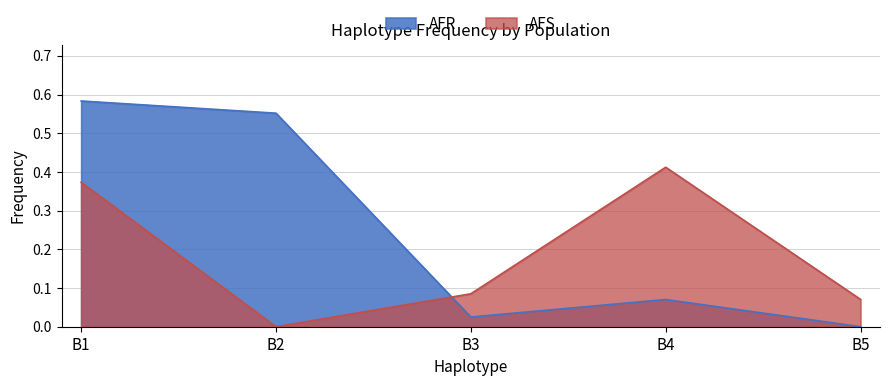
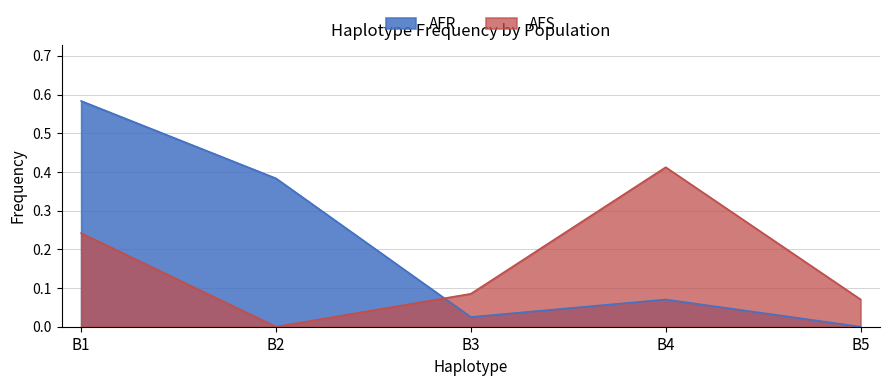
AFS, B1: 0.37 -> 0.24
AFR, B2: 0.55 -> 0.38
